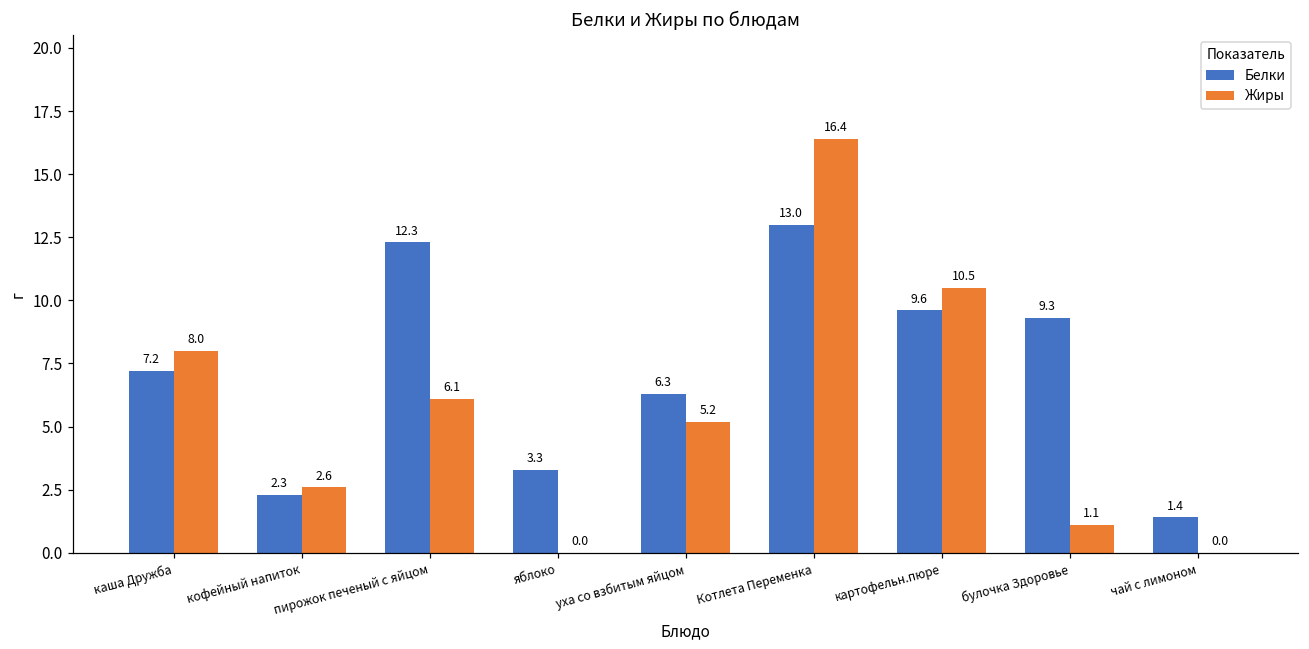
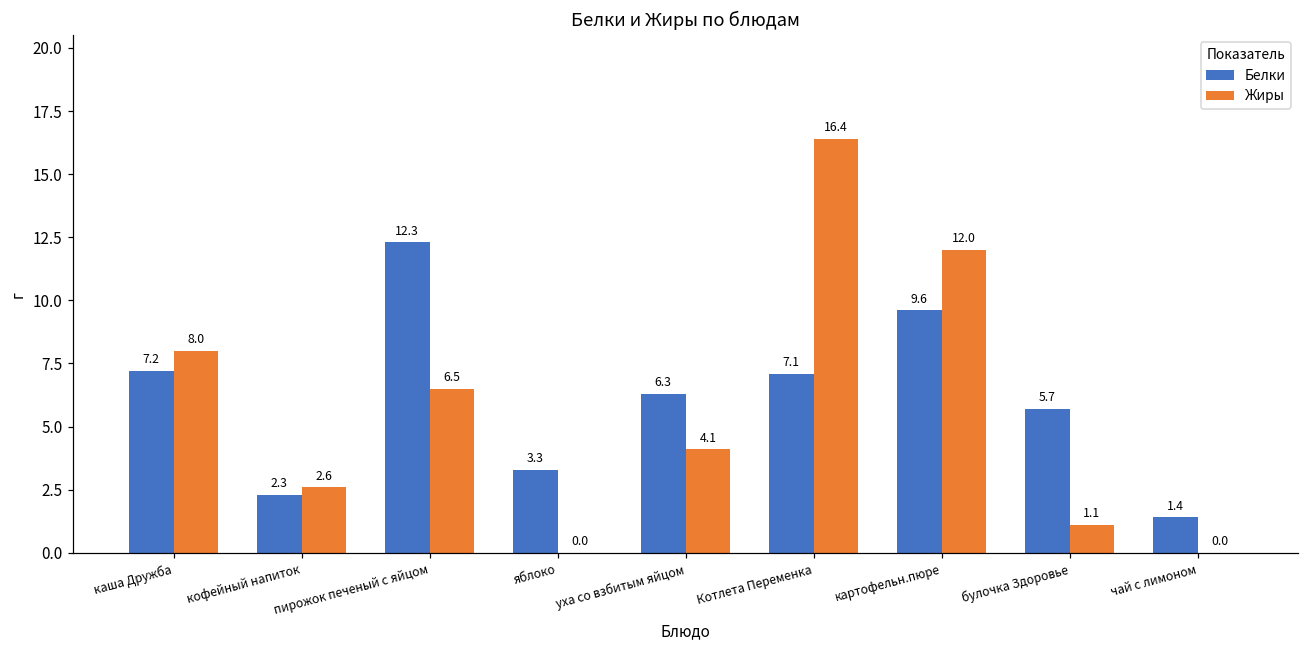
Жиры, пирожок печеный с яйцом: 6.1 -> 6.5
Жиры, уха со взбитым яйцом: 5.2 -> 4.1
Белки, Котлета Переменка: 13.0 -> 7.1
Жиры, картофельн.пюре: 10.5 -> 12.0
Белки, булочка Здоровье: 9.3 -> 5.7
